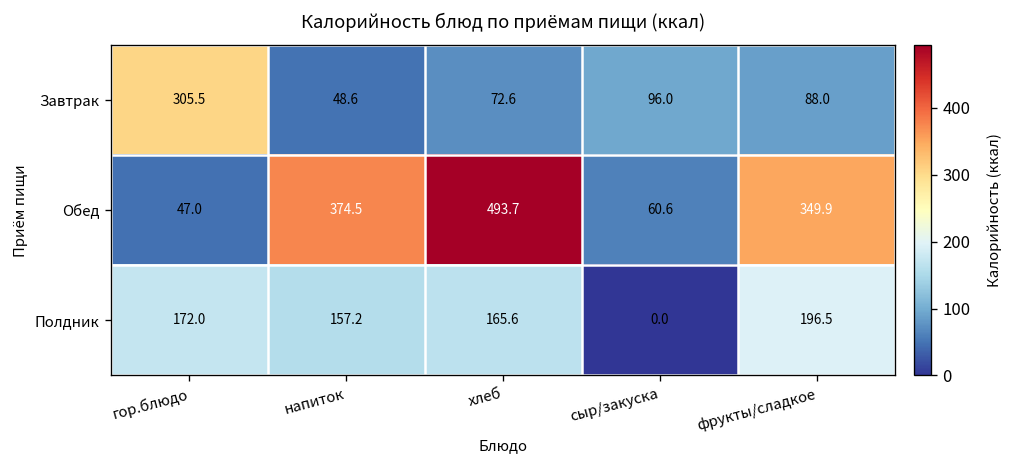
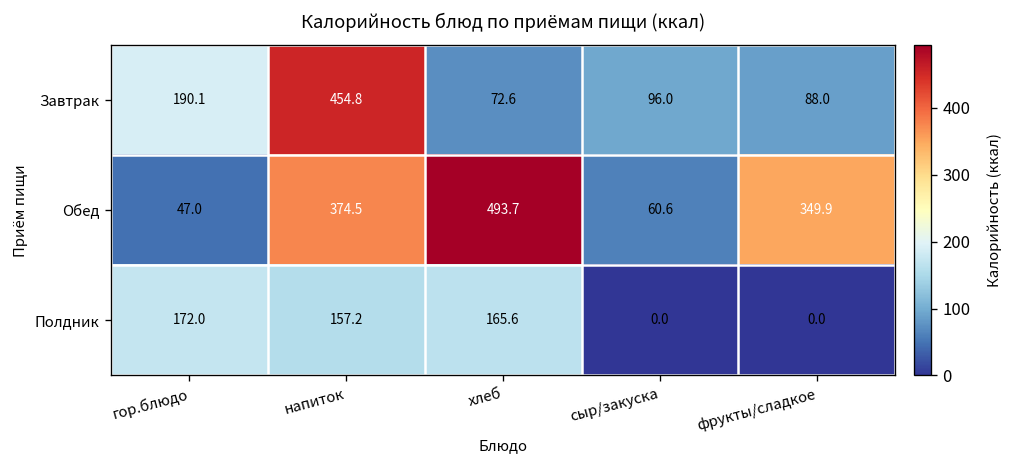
Завтрак, гор.блюдо: 305.5 -> 190.1
Завтрак, напиток: 48.6 -> 454.8
Полдник, фрукты/сладкое: 196.5 -> 0.0
